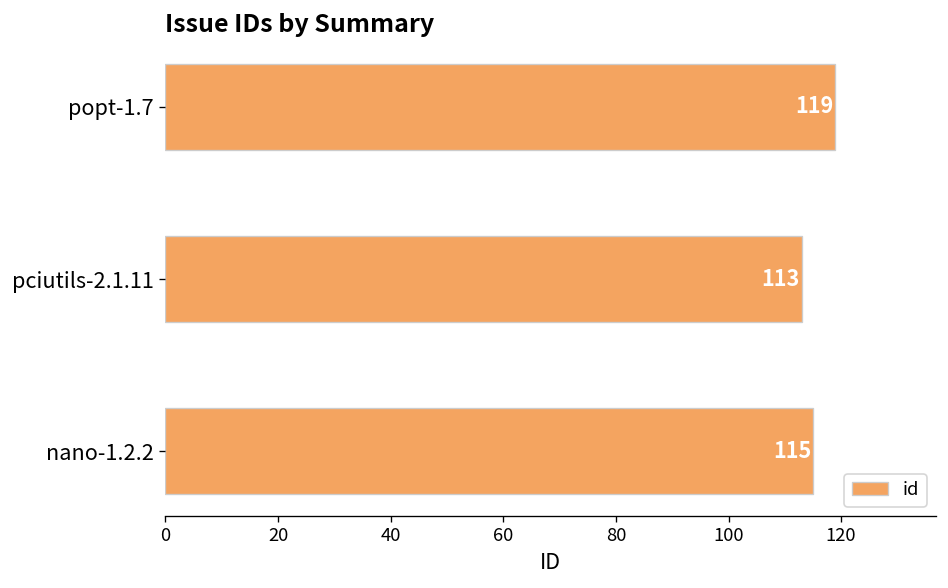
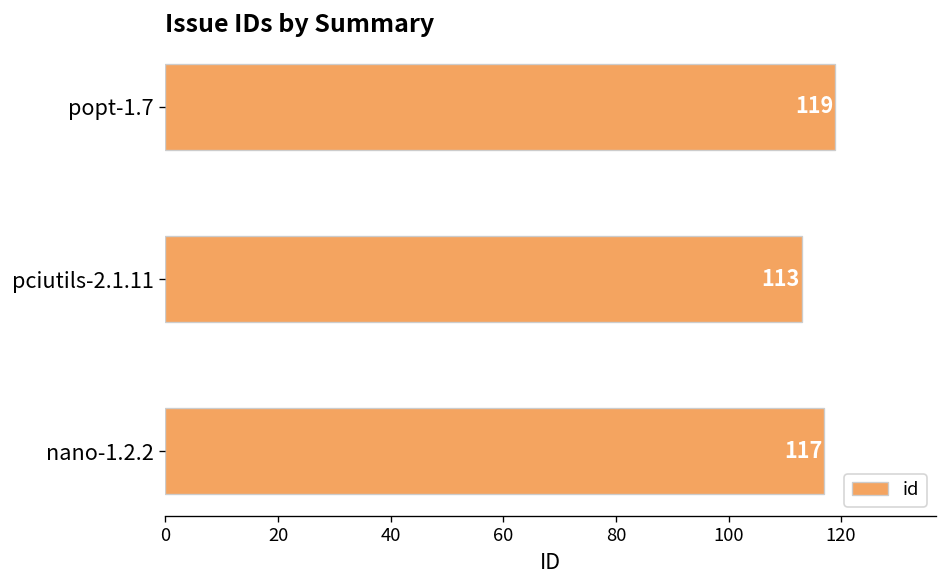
nano-1.2.2: 115 -> 117
